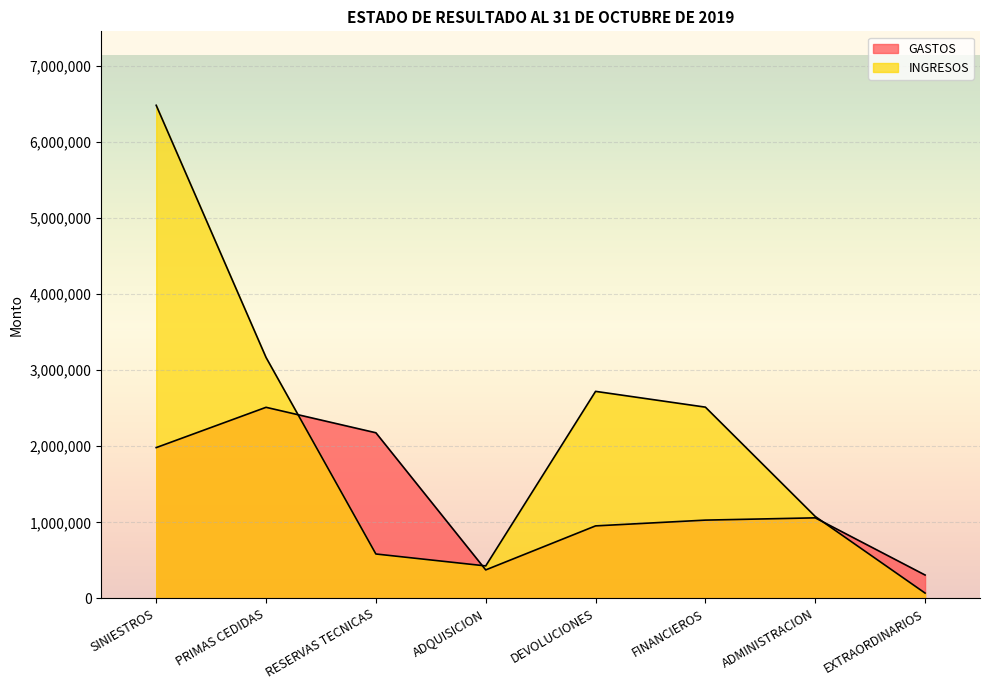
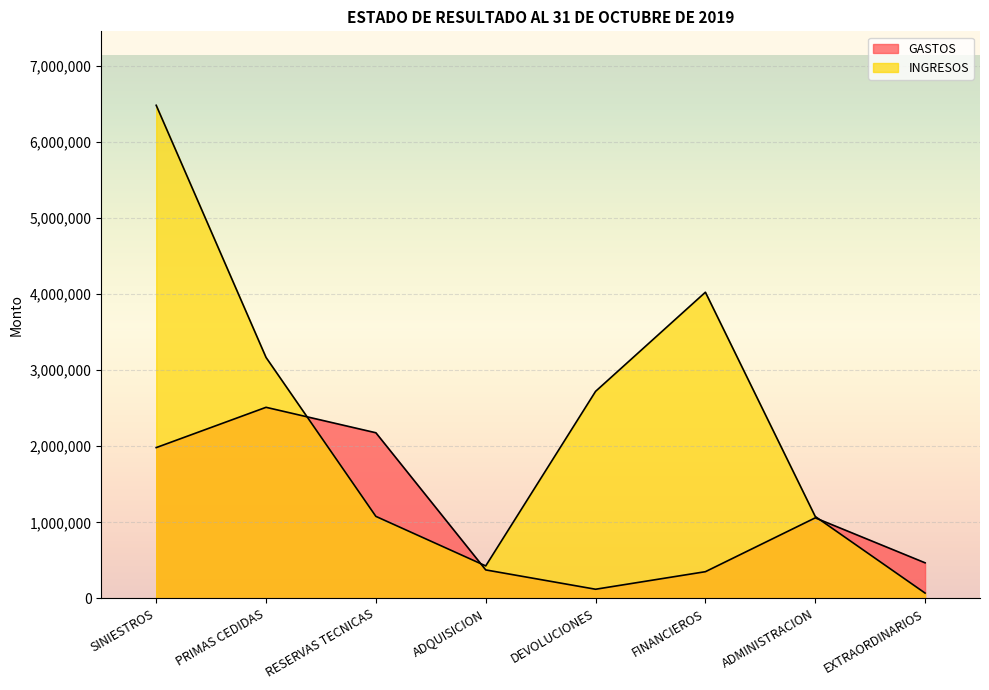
INGRESOS, RESERVAS TECNICAS: 600,000 -> 1,100,000
GASTOS, DEVOLUCIONES: 1,000,000 -> 100,000
GASTOS, FINANCIEROS: 1,000,000 -> 400,000
INGRESOS, FINANCIEROS: 2,500,000 -> 4,000,000
GASTOS, EXTRAORDINARIOS: 300,000 -> 500,000
